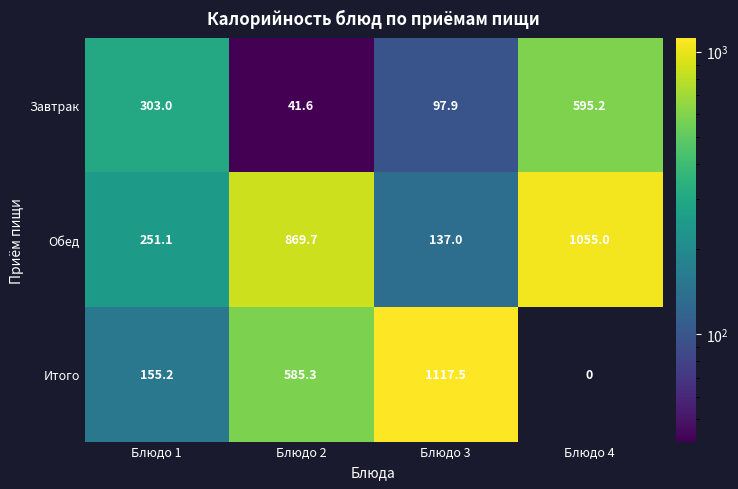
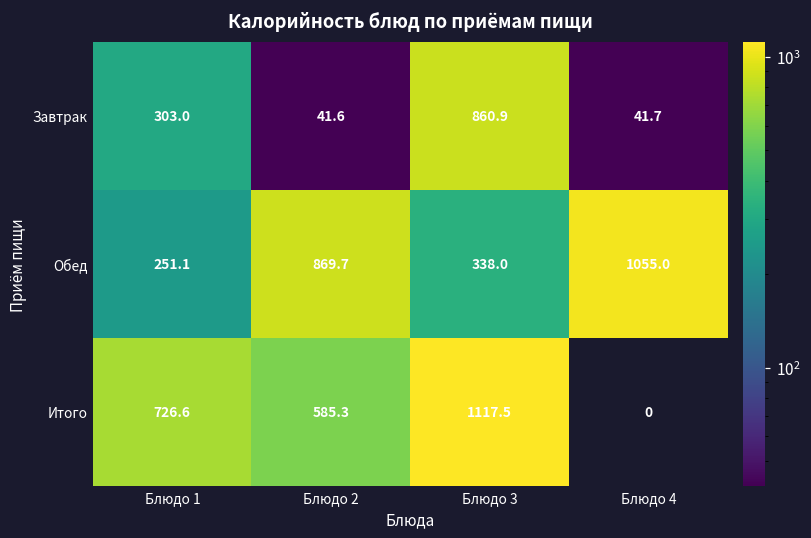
Завтрак, Блюдо 3: 97.9 -> 860.9
Завтрак, Блюдо 4: 595.2 -> 41.7
Обед, Блюдо 3: 137.0 -> 338.0
Итого, Блюдо 1: 155.2 -> 726.6
